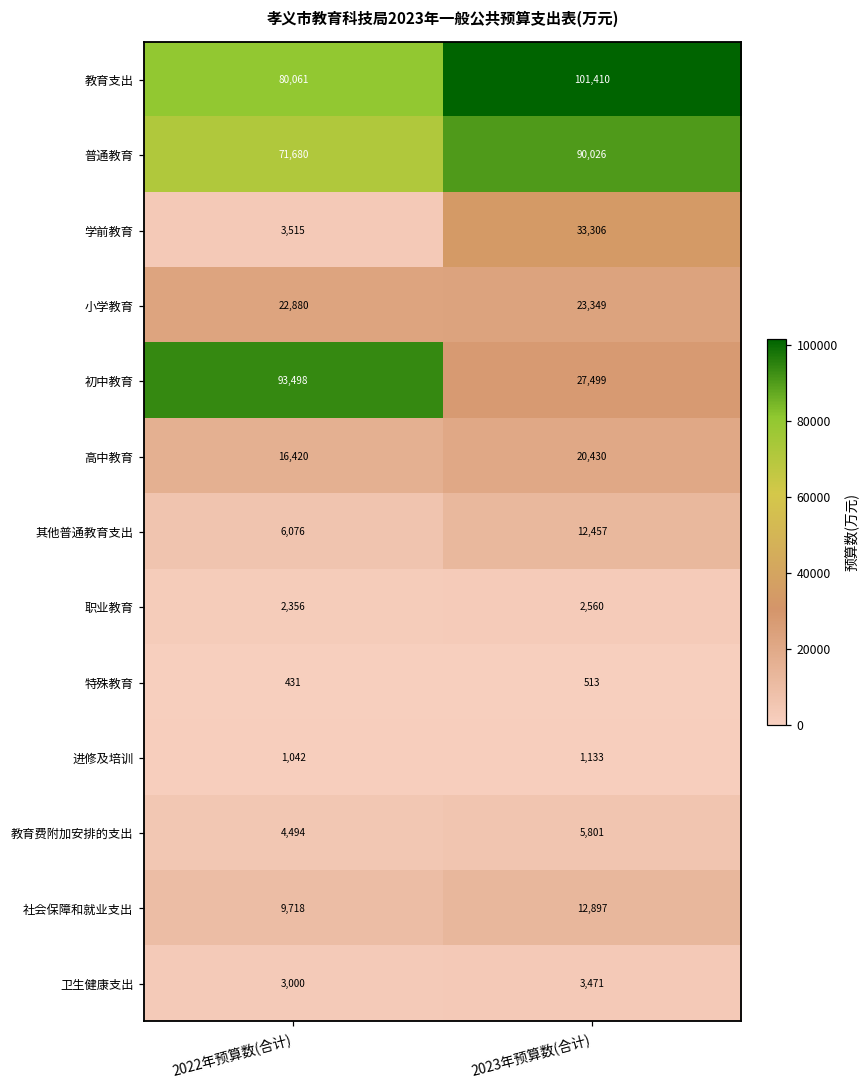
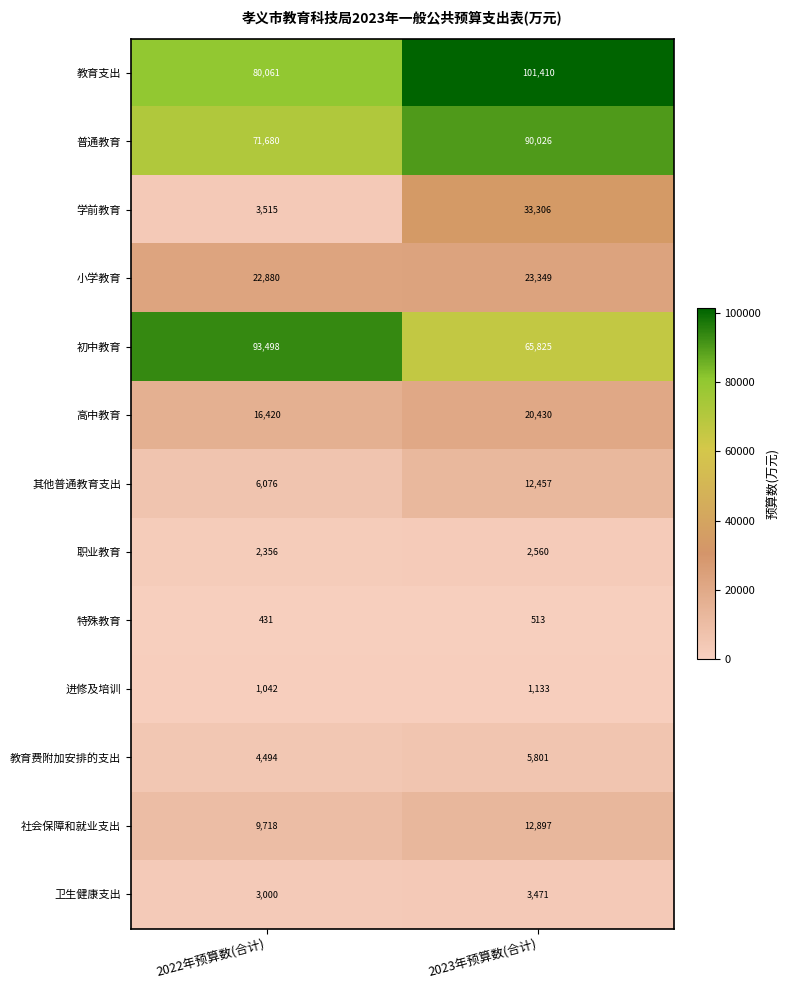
初中教育, 2023年预算数(合计): 27,499 -> 65,825
